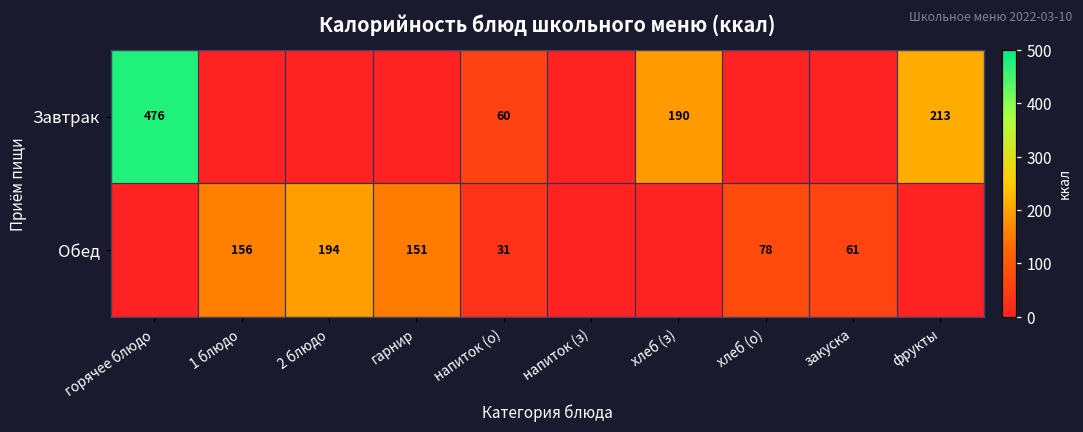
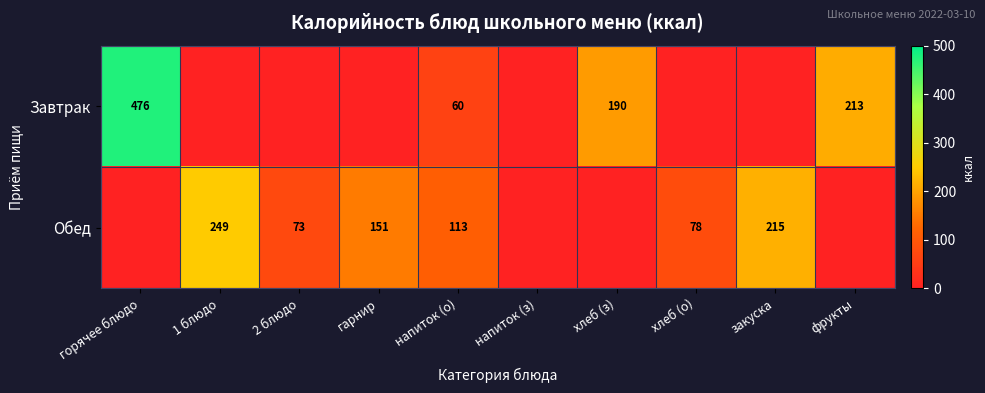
Обед, 1 блюдо: 156 -> 249
Обед, 2 блюдо: 194 -> 73
Обед, напиток (о): 31 -> 113
Обед, закуска: 61 -> 215
